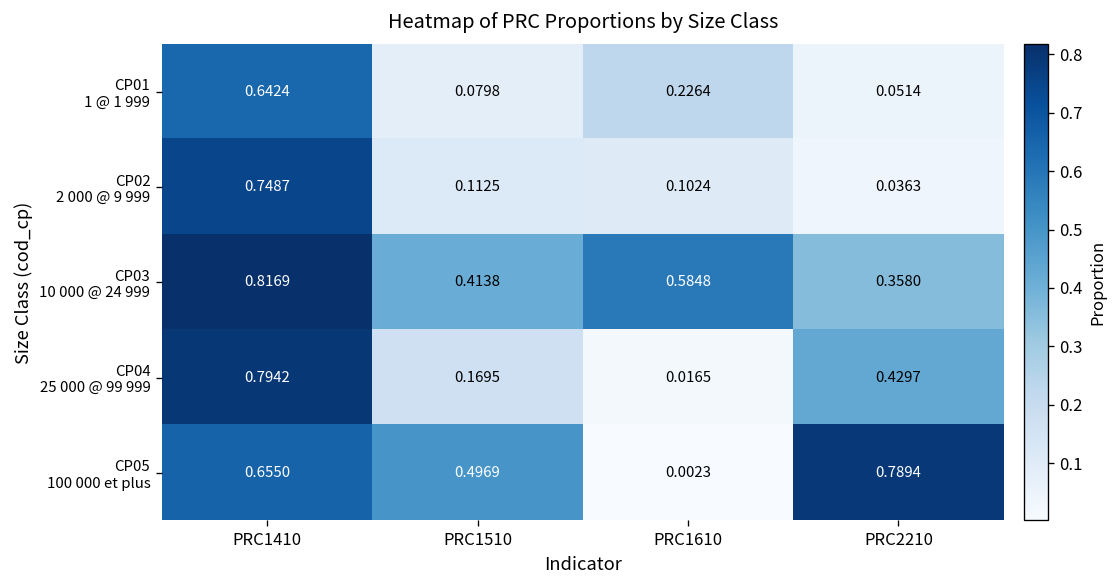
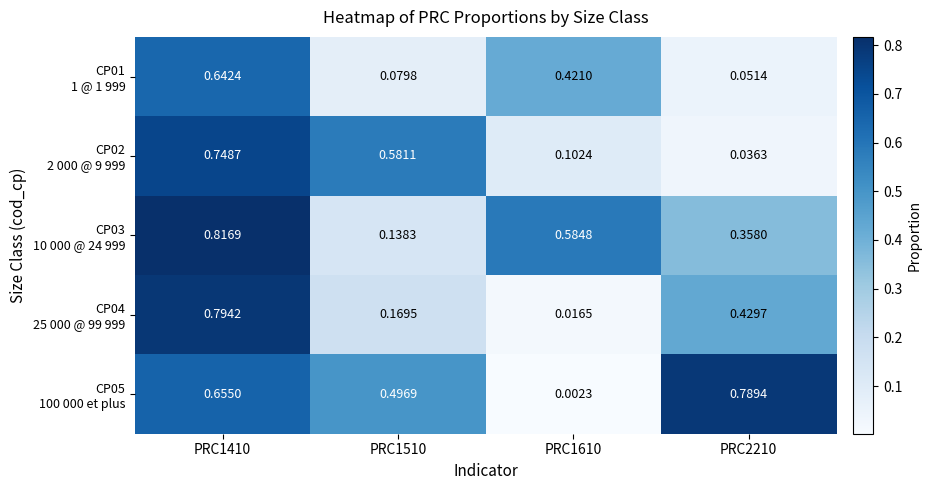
CP01 1 @ 1 999, PRC1610: 0.2264 -> 0.4210
CP02 2 000 @ 9 999, PRC1510: 0.1125 -> 0.5811
CP03 10 000 @ 24 999, PRC1510: 0.4138 -> 0.1383
